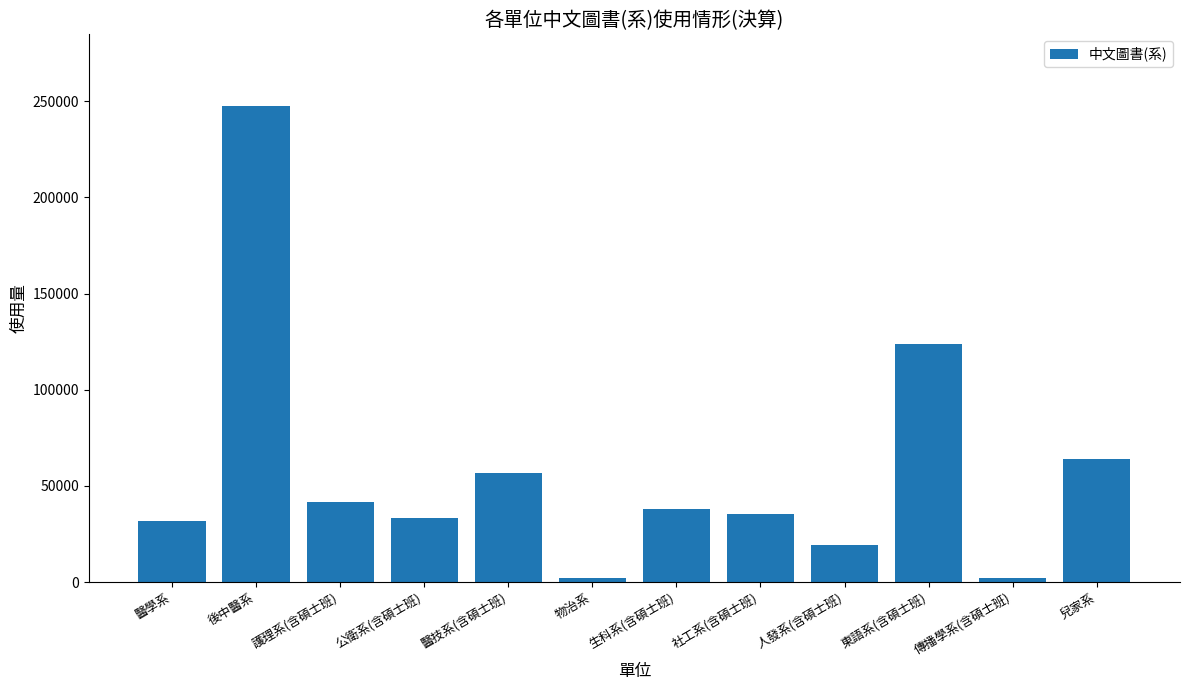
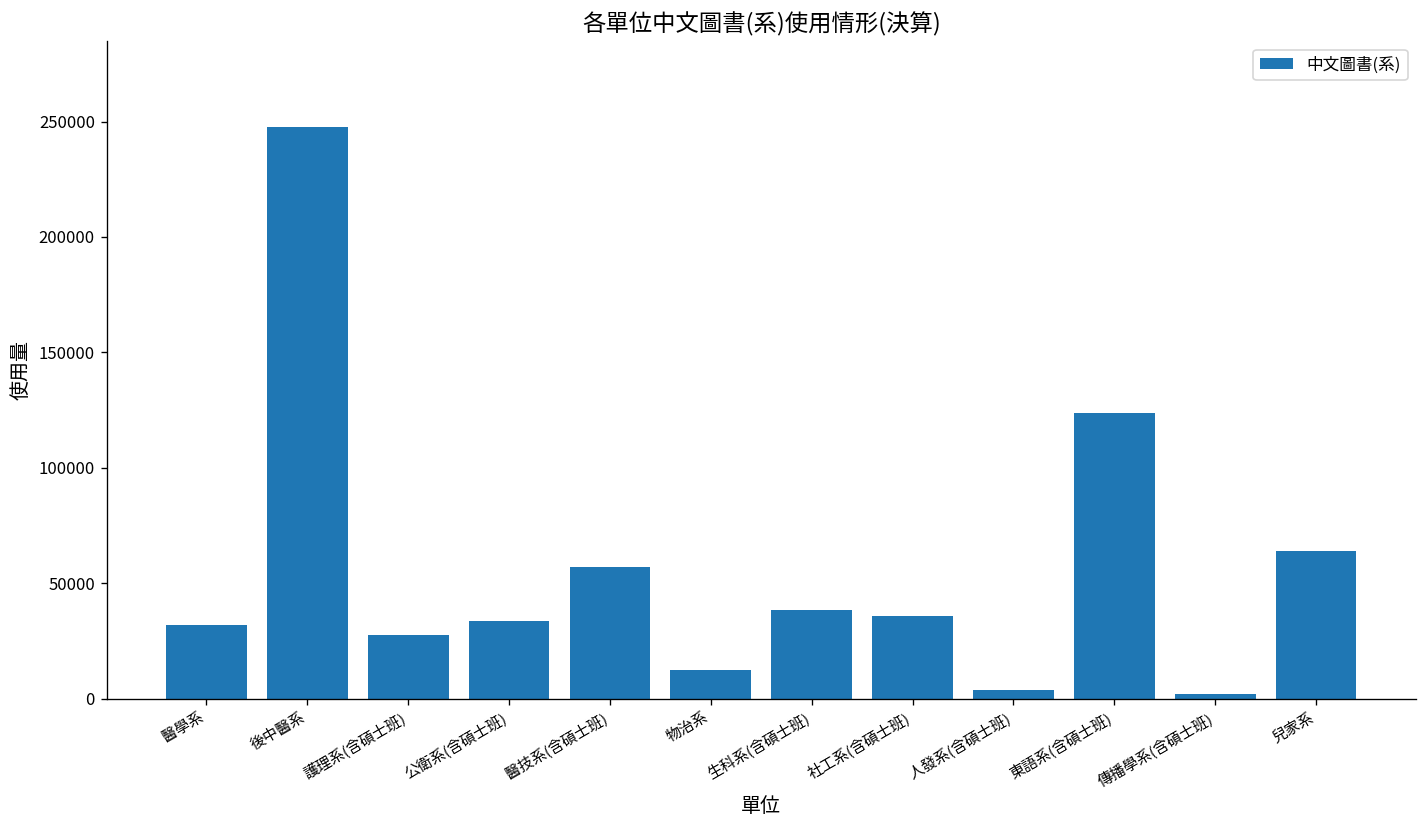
護理系(含碩士班): 42000 -> 28000
物治系: 2000 -> 12000
人發系(含碩士班): 19000 -> 4000
